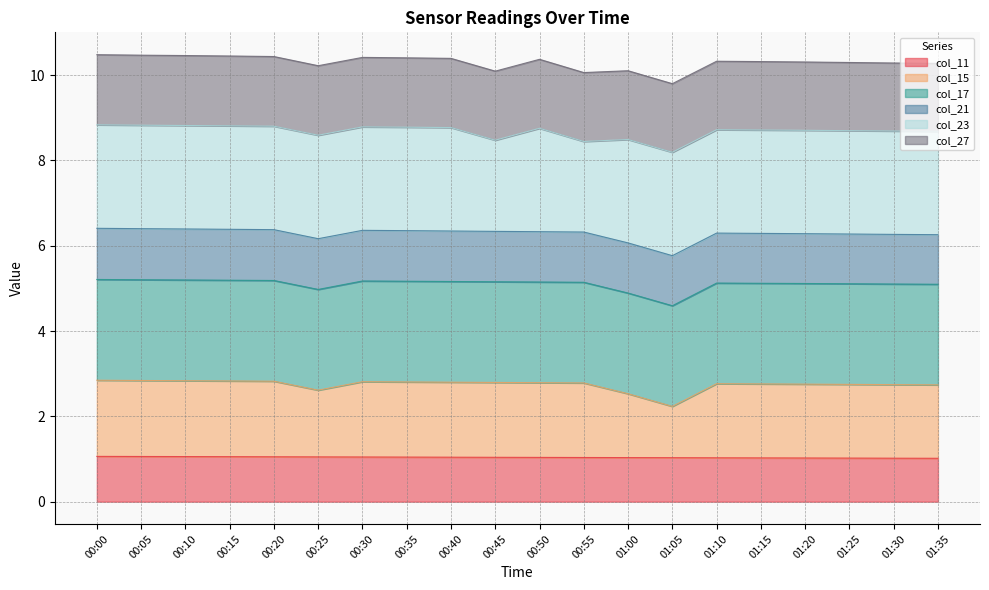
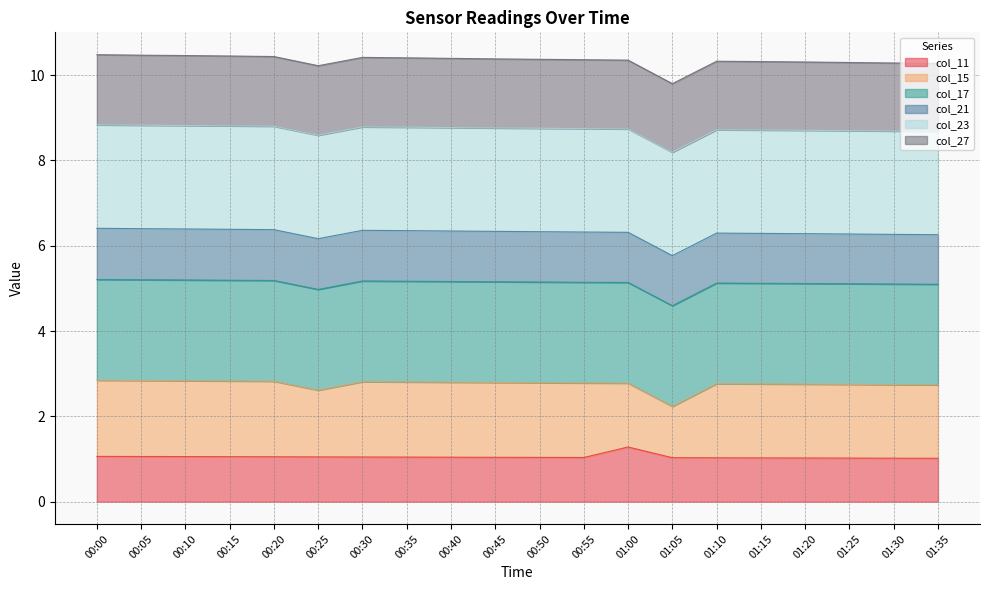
col_23, 00:45: 2.1 -> 2.4
col_23, 00:55: 2.1 -> 2.4
col_11, 01:00: 1.0 -> 1.3
